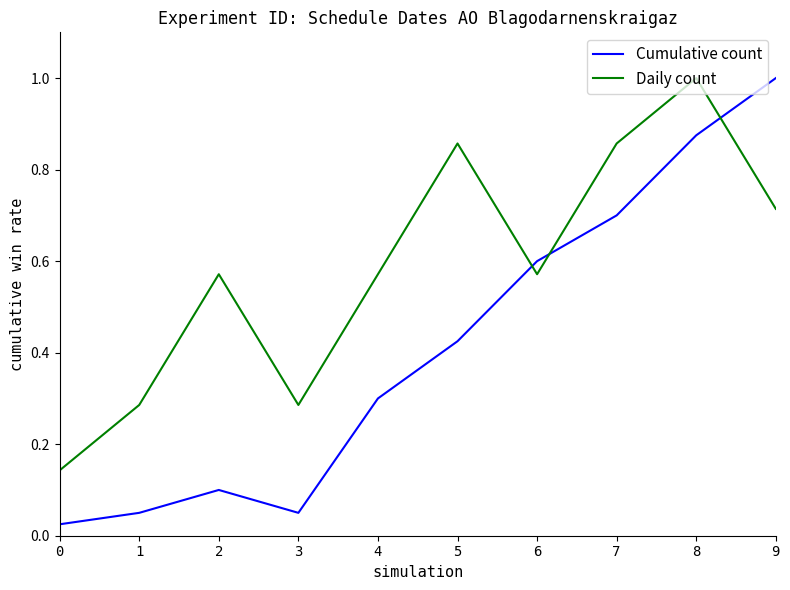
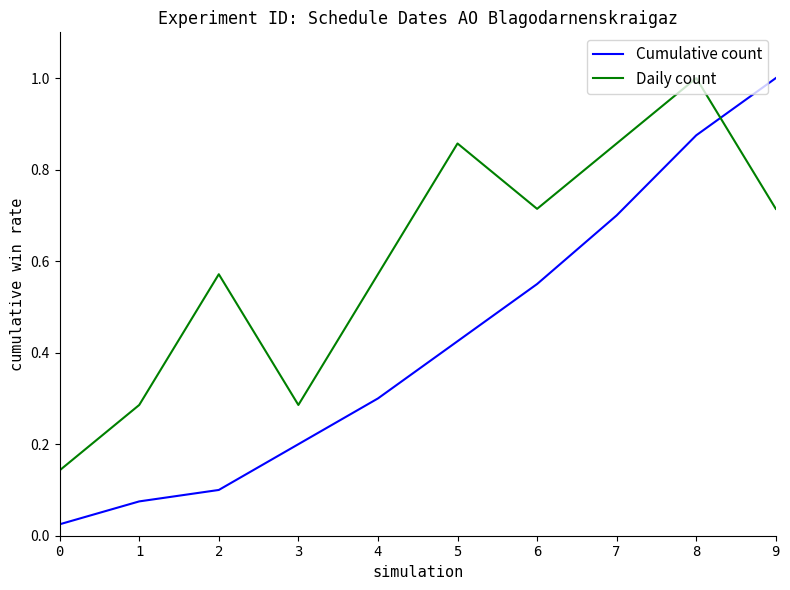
Cumulative count, 1: 0.05 -> 0.08
Cumulative count, 3: 0.05 -> 0.20
Cumulative count, 6: 0.60 -> 0.55
Daily count, 6: 0.57 -> 0.71
